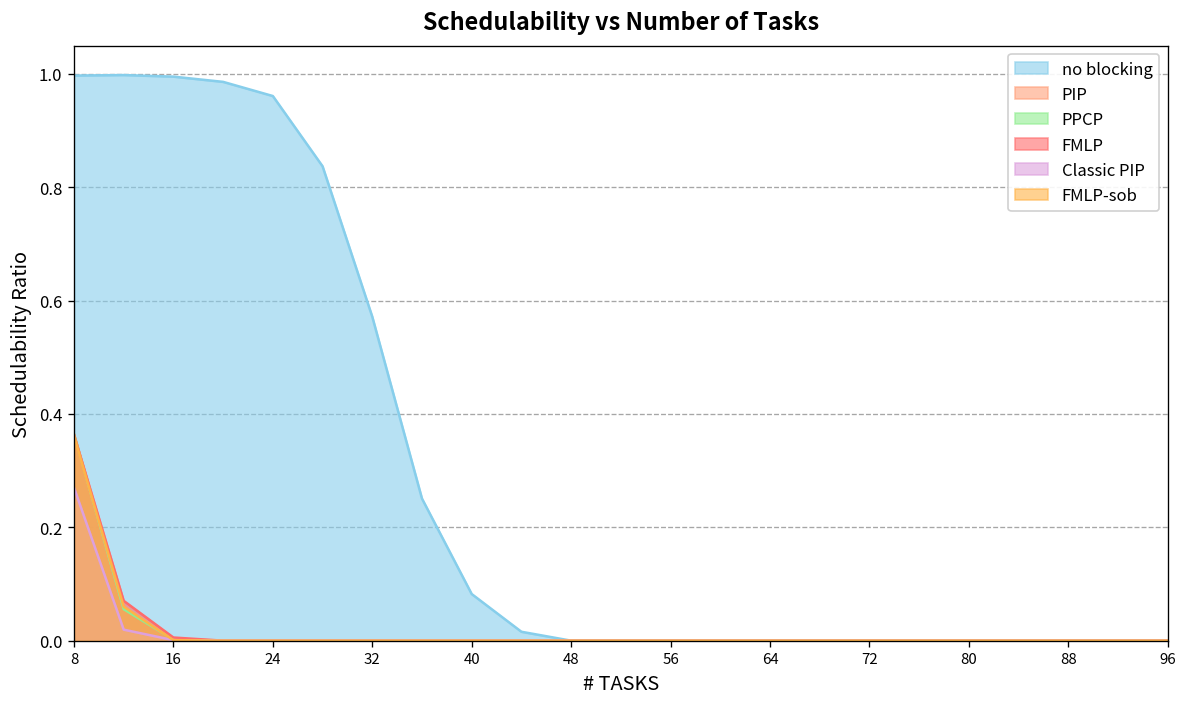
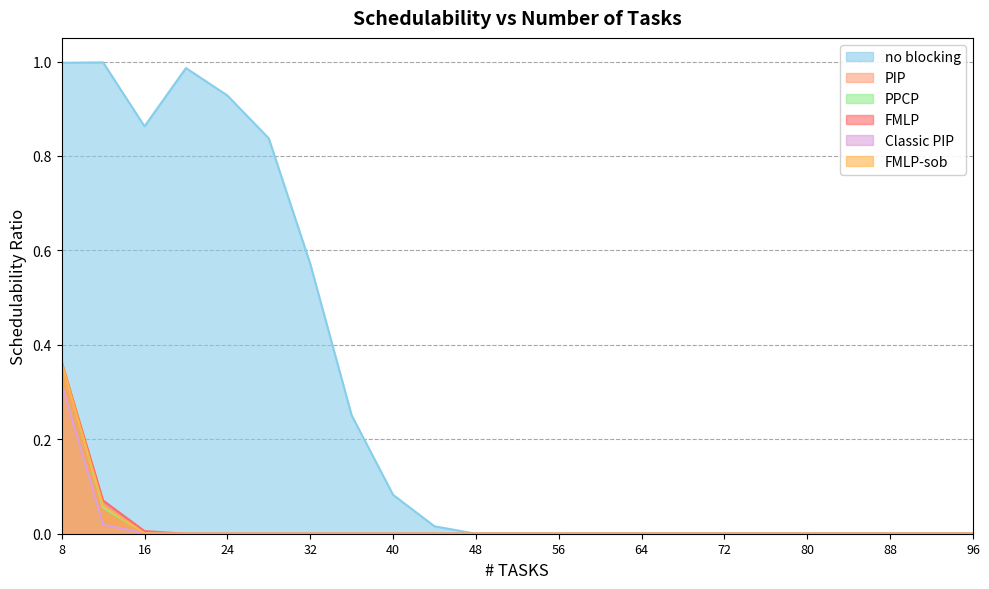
Classic PIP, 8: 0.27 -> 0.32
no blocking, 16: 1.00 -> 0.86
no blocking, 24: 0.96 -> 0.93
